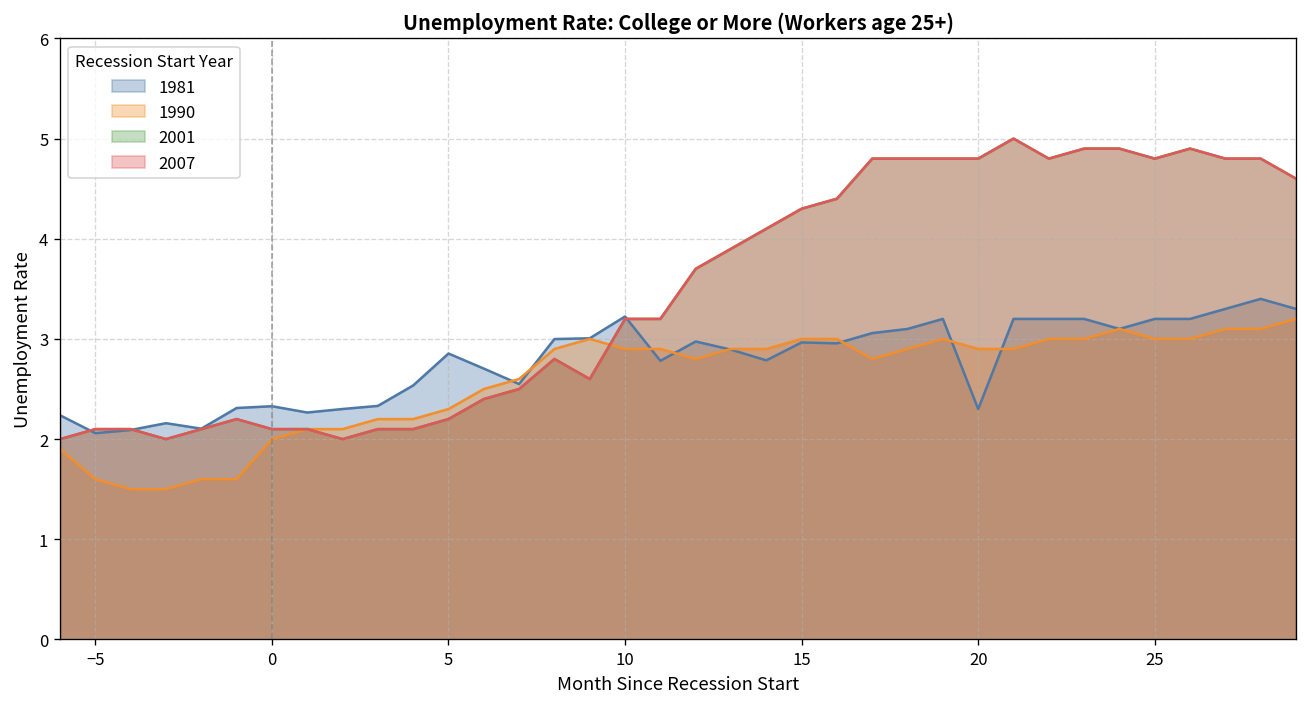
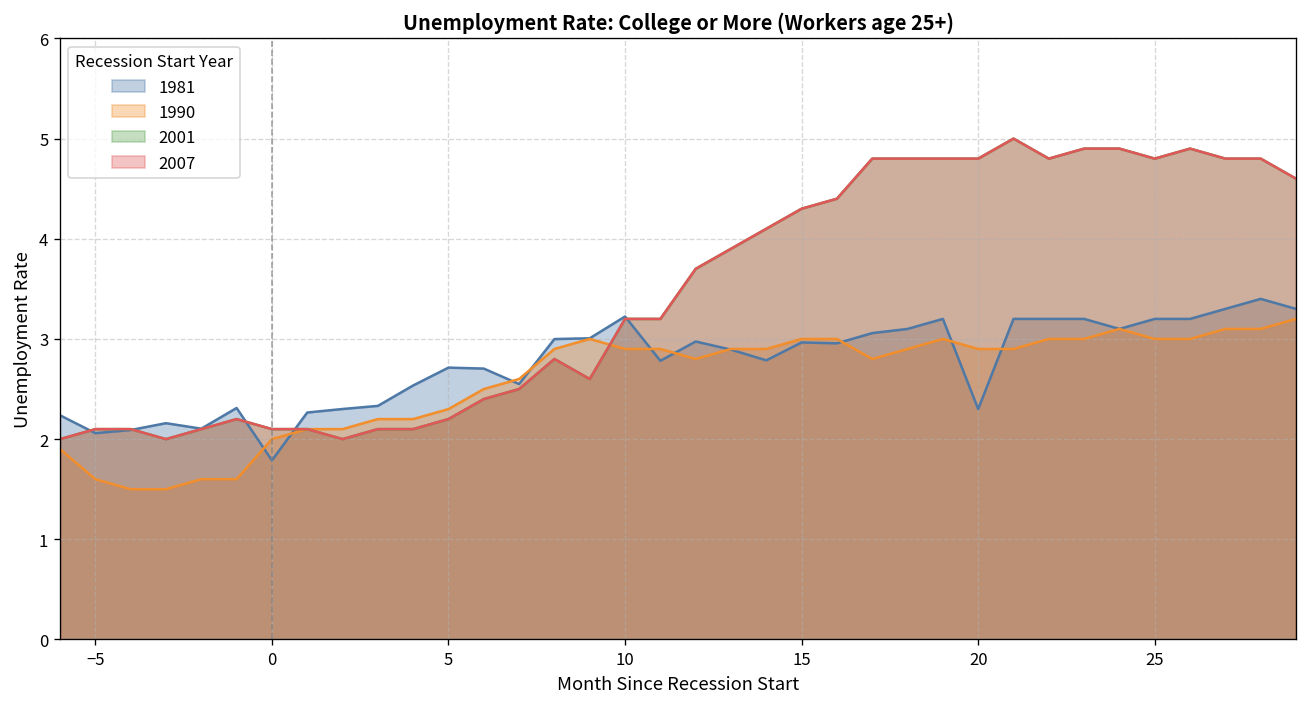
1981, 0: 2.3 -> 1.8
1981, 5: 2.9 -> 2.7
